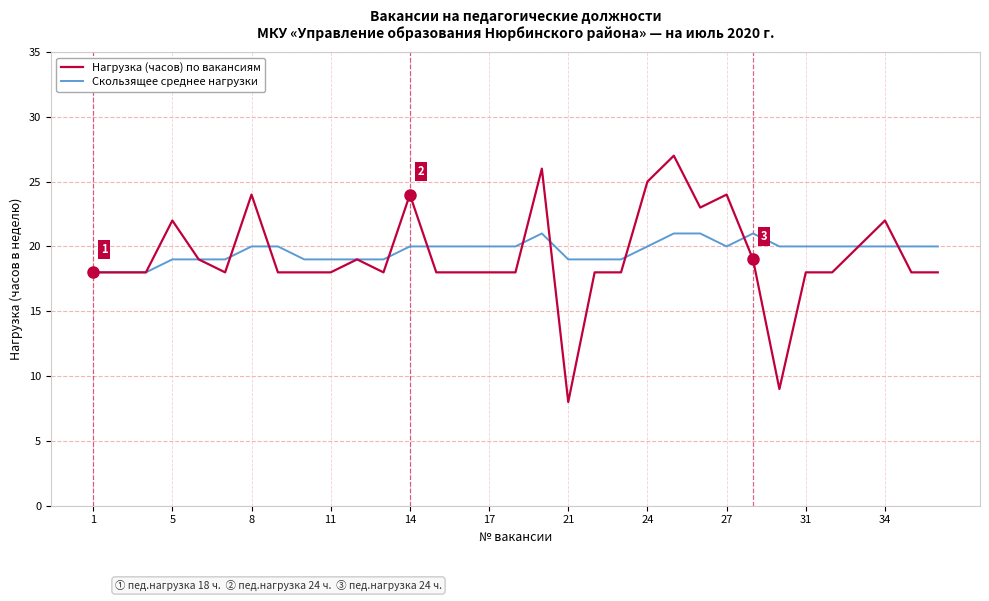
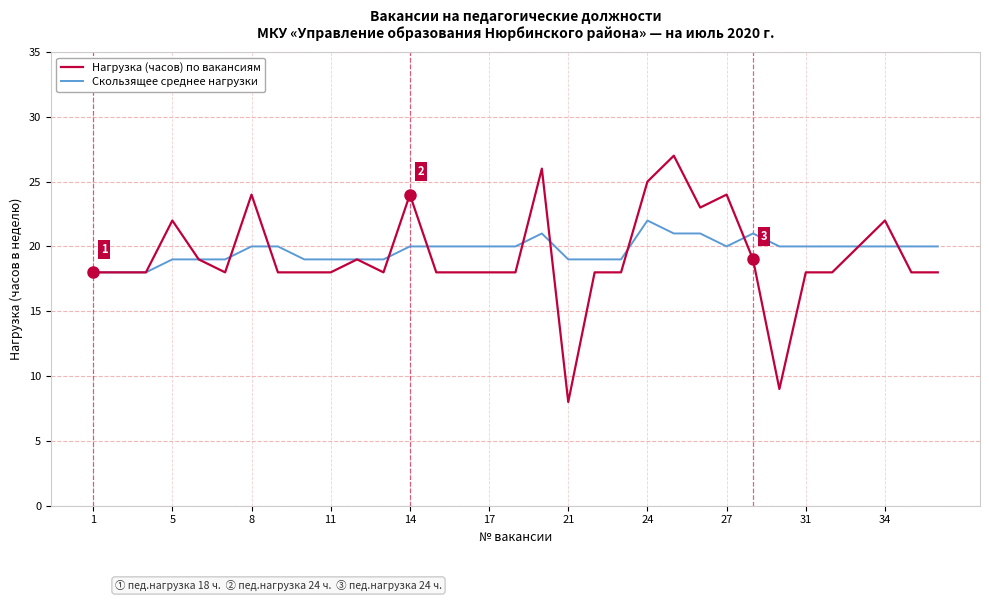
Скользящее среднее нагрузки, 24: 20 -> 22
